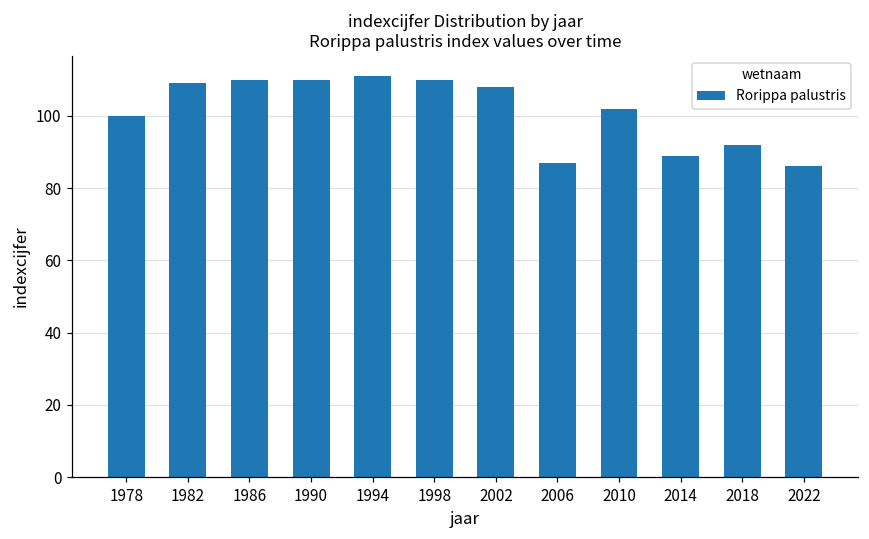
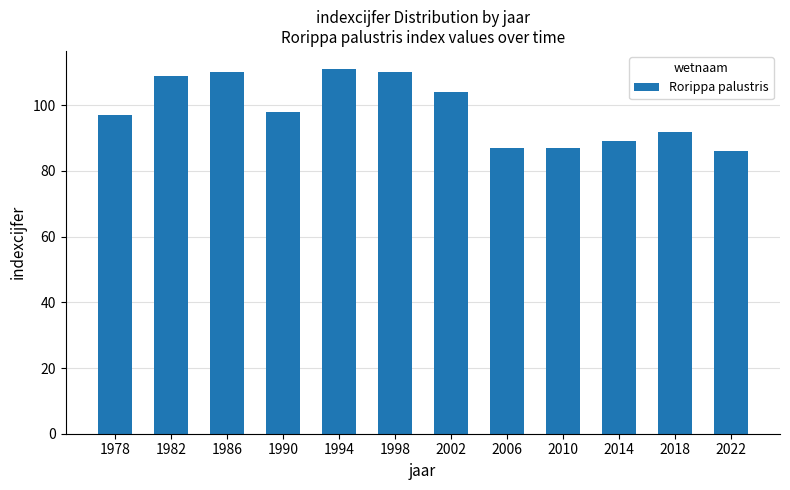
1978: 100 -> 97
1990: 110 -> 98
2002: 108 -> 104
2010: 102 -> 87
